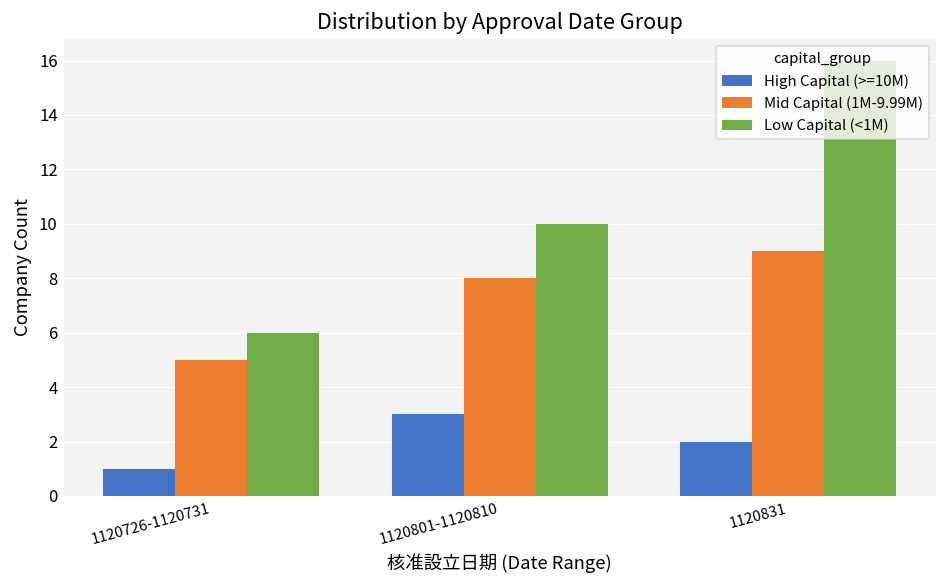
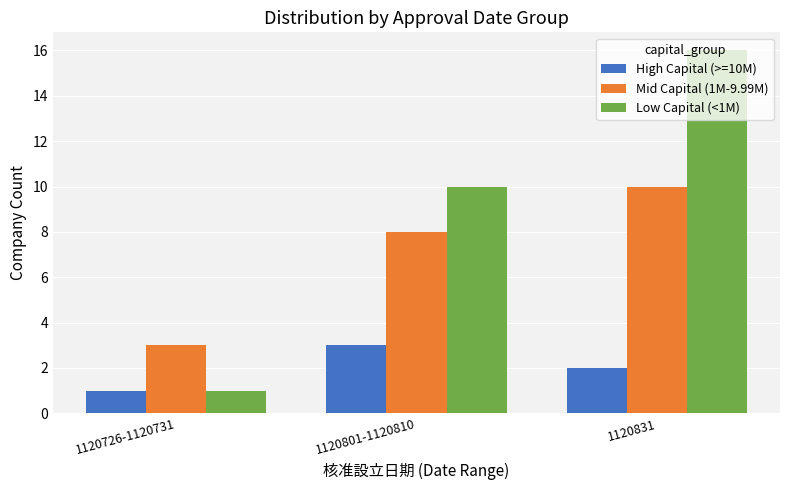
Mid Capital (1M-9.99M), 1120726-1120731: 5 -> 3
Low Capital (<1M), 1120726-1120731: 6 -> 1
Mid Capital (1M-9.99M), 1120831: 9 -> 10
